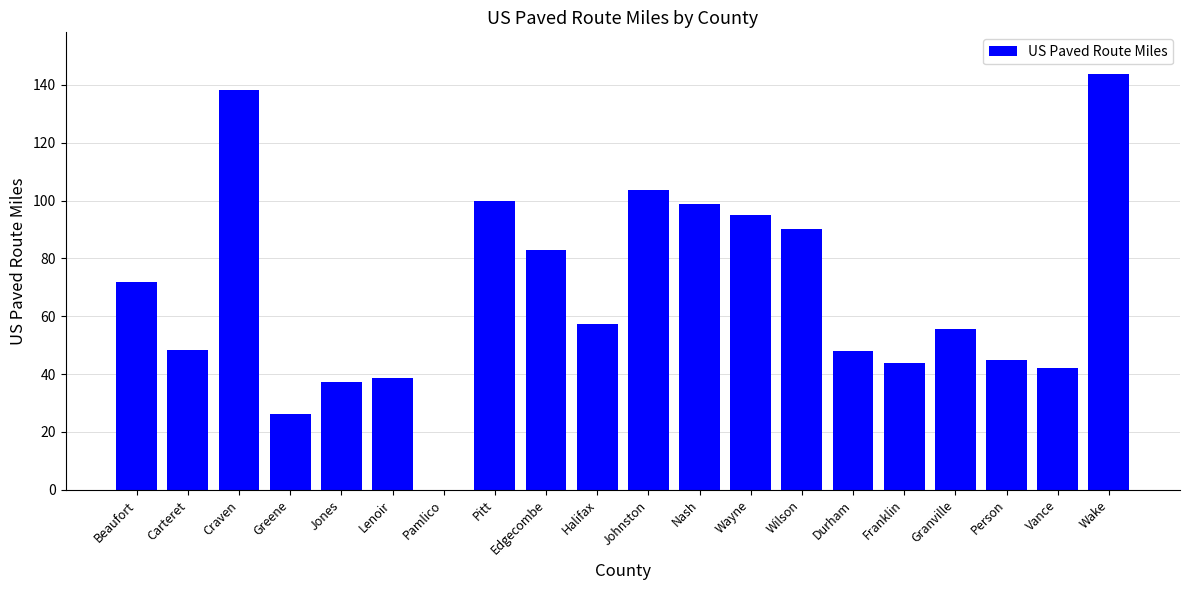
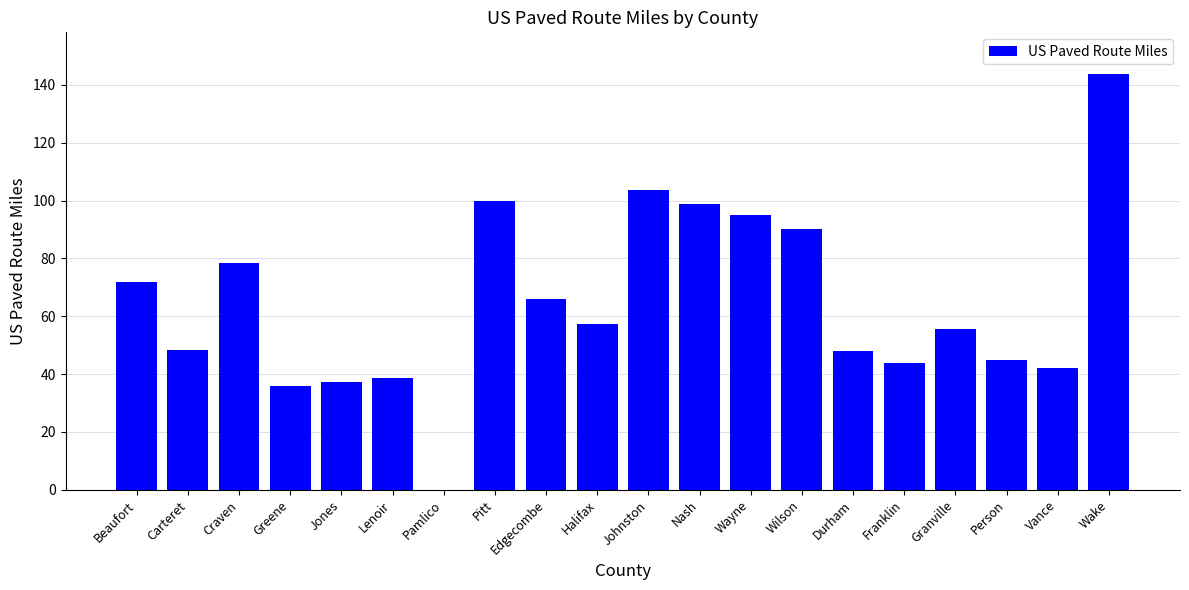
Craven: 138 -> 78
Greene: 26 -> 36
Edgecombe: 83 -> 66
